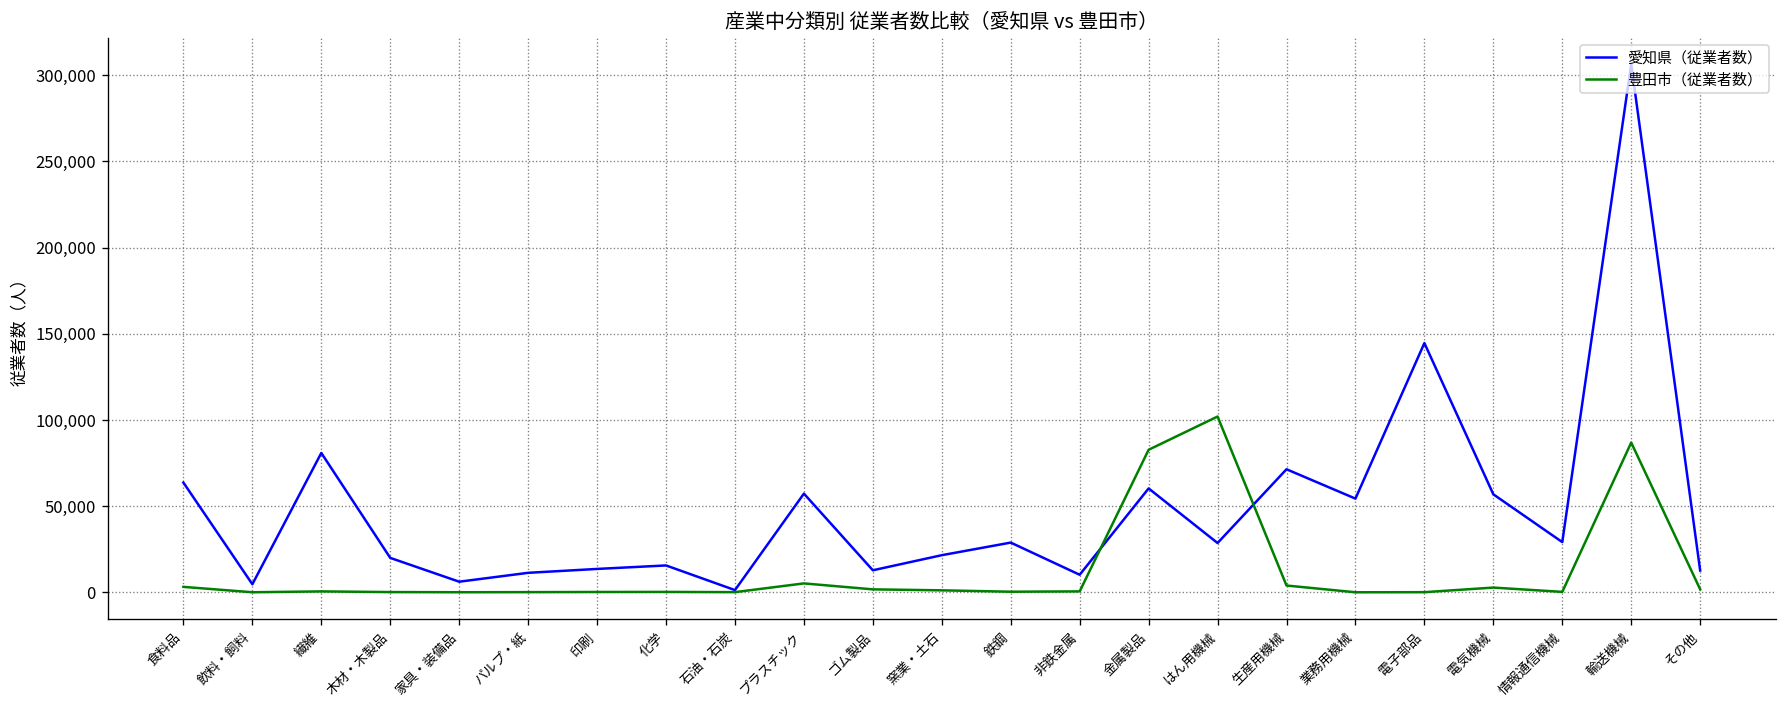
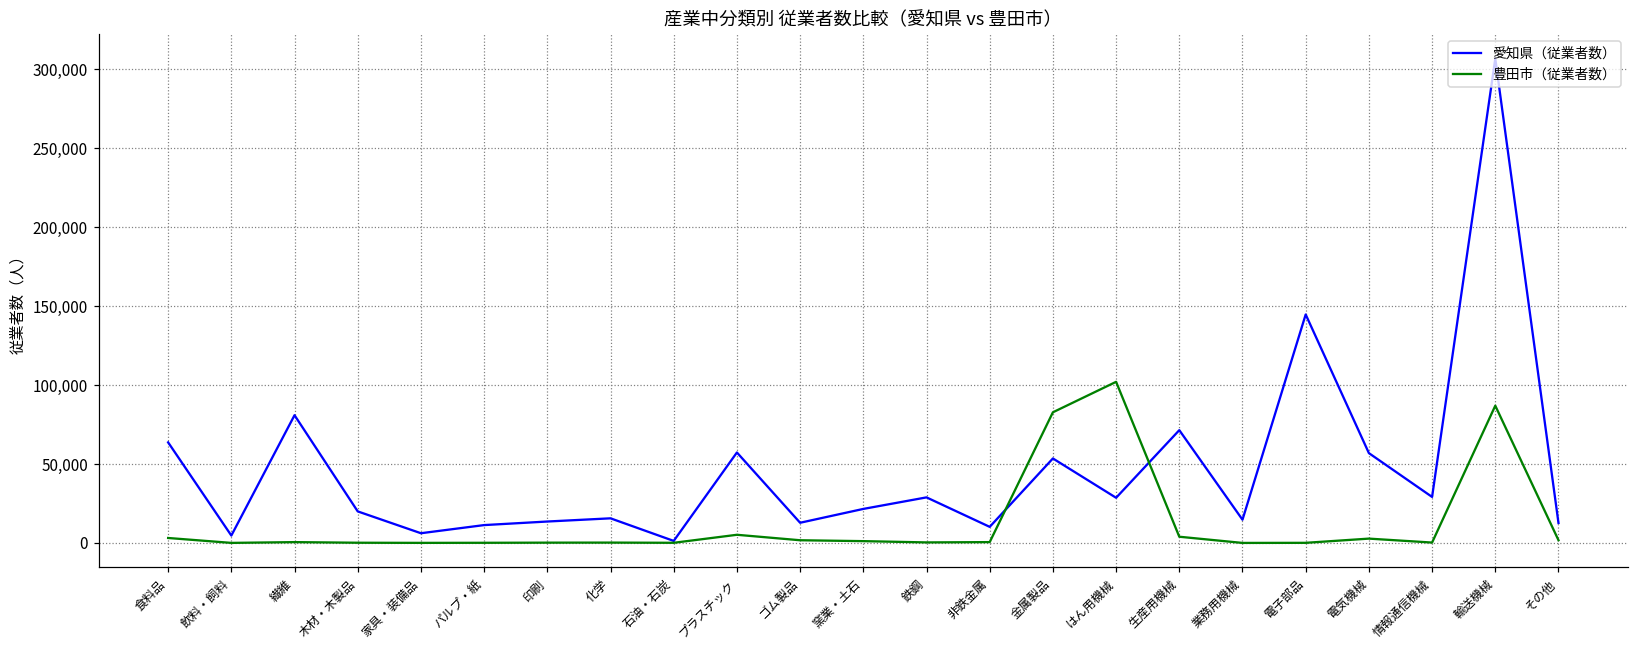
愛知県（従業者数）, 金属製品: 60,000 -> 53,000
愛知県（従業者数）, 業務用機械: 54,000 -> 15,000
